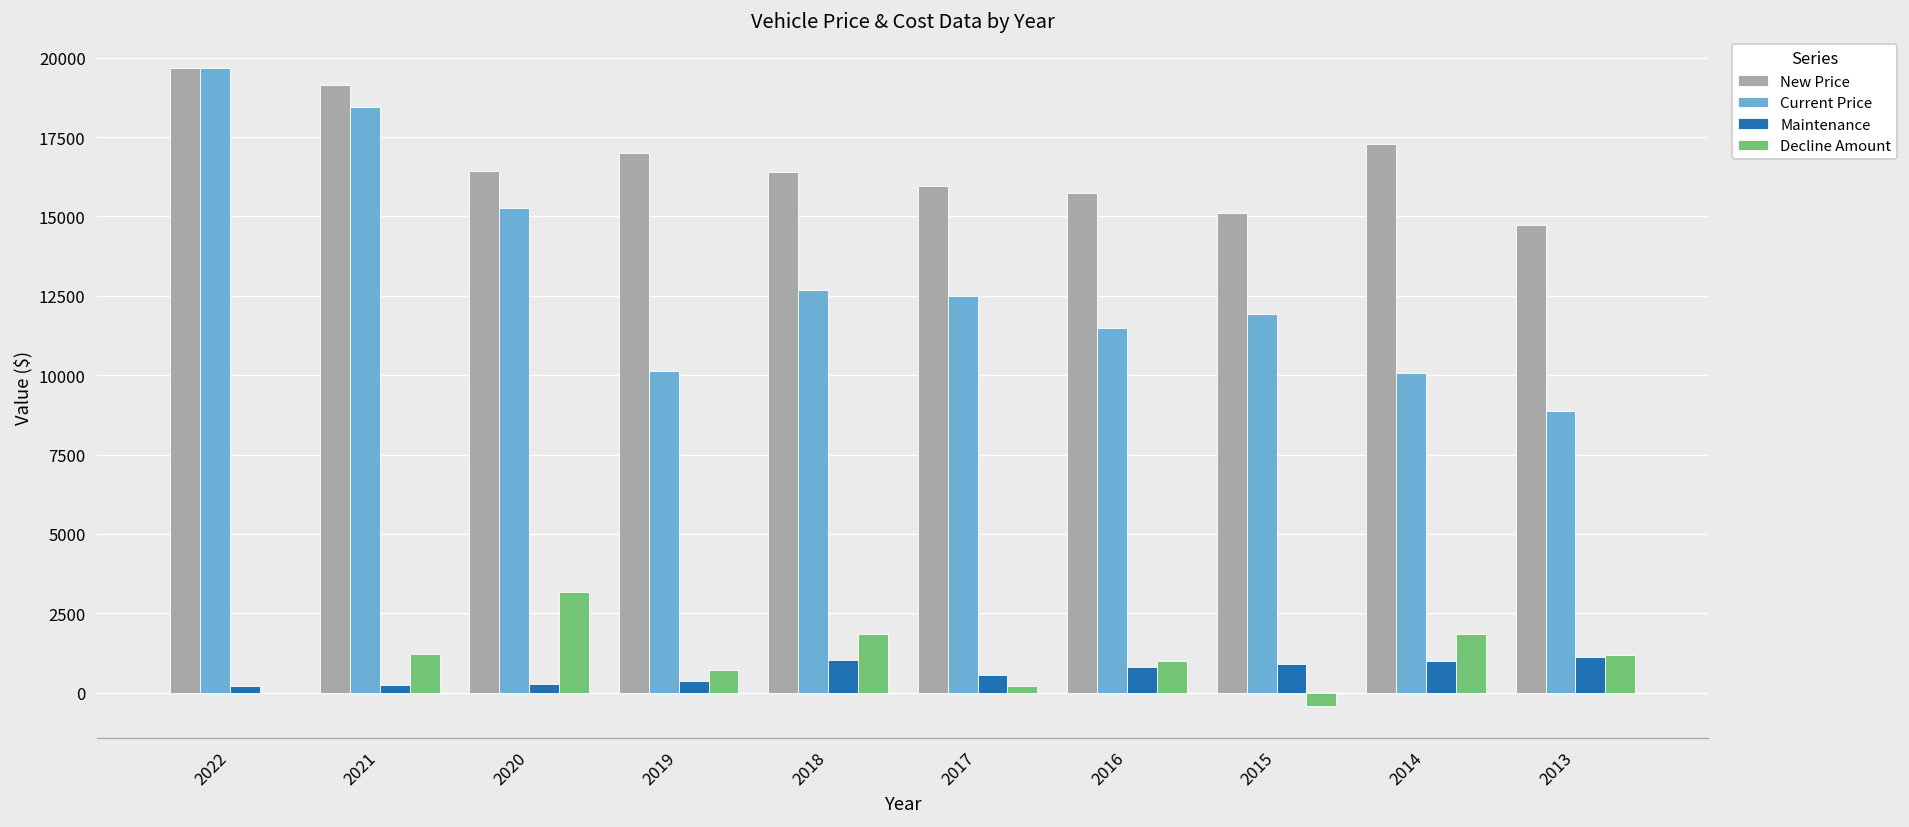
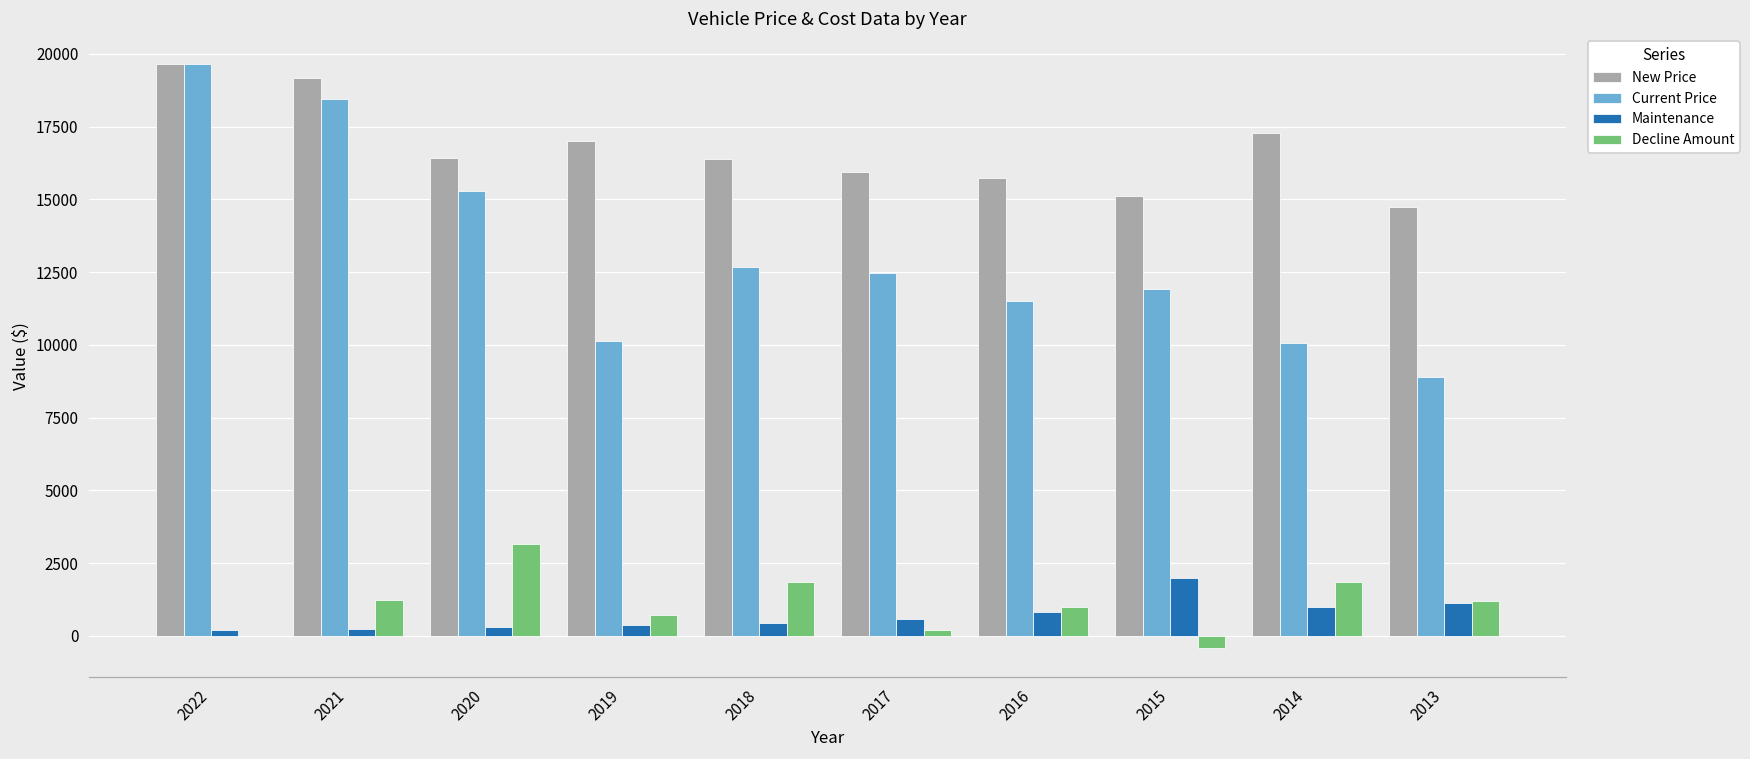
Maintenance, 2018: 1000 -> 500
Maintenance, 2015: 900 -> 2000
